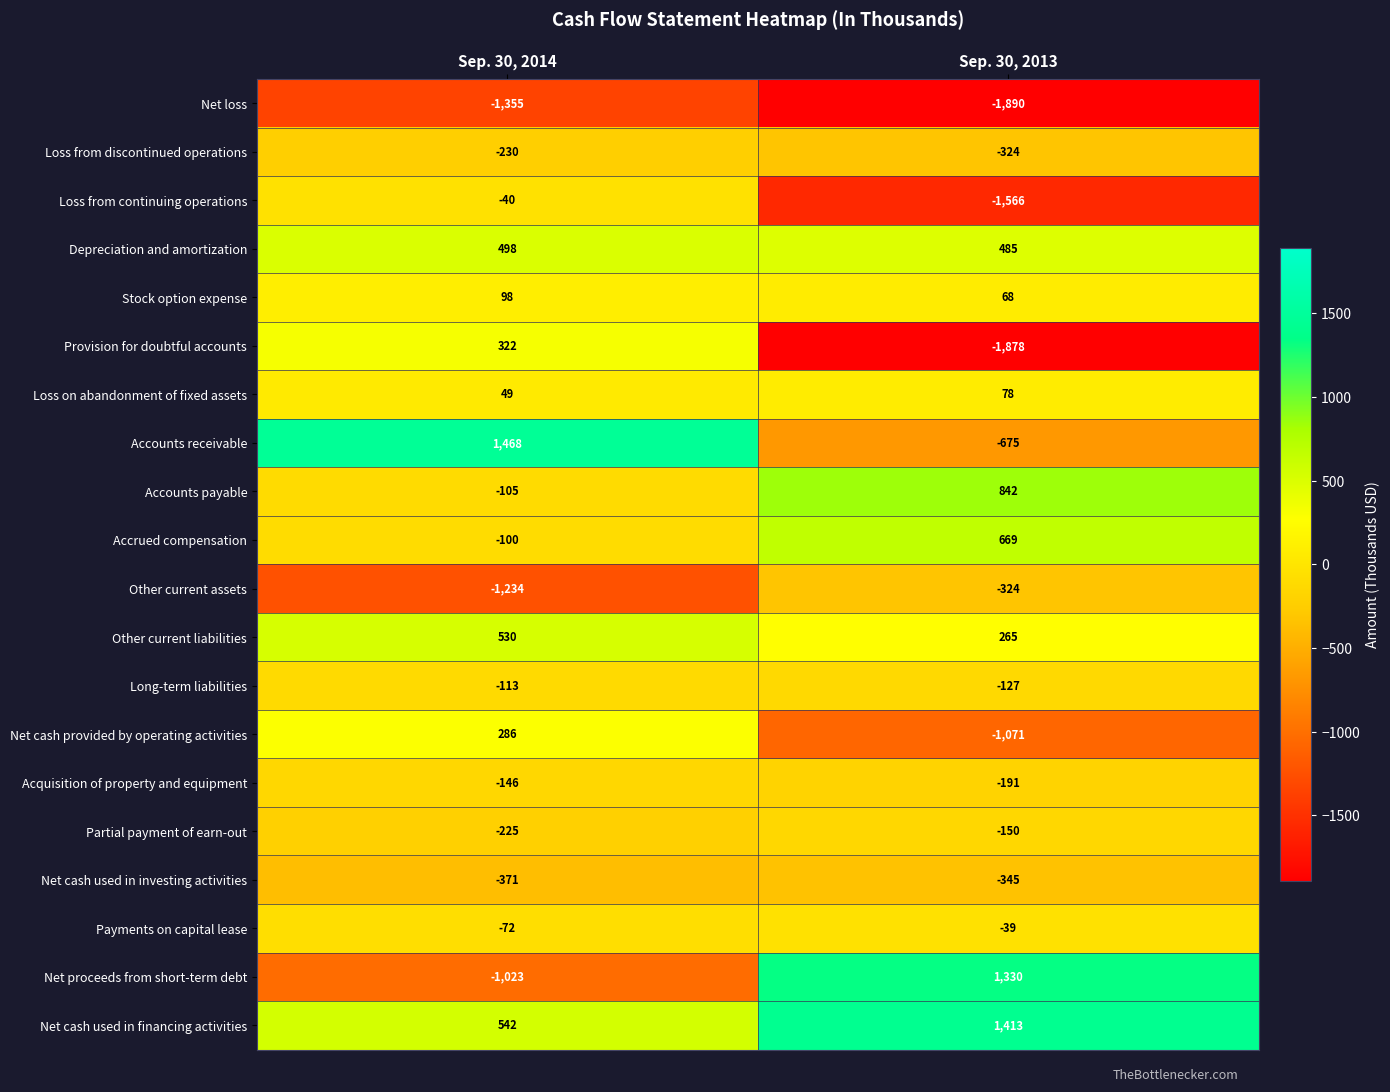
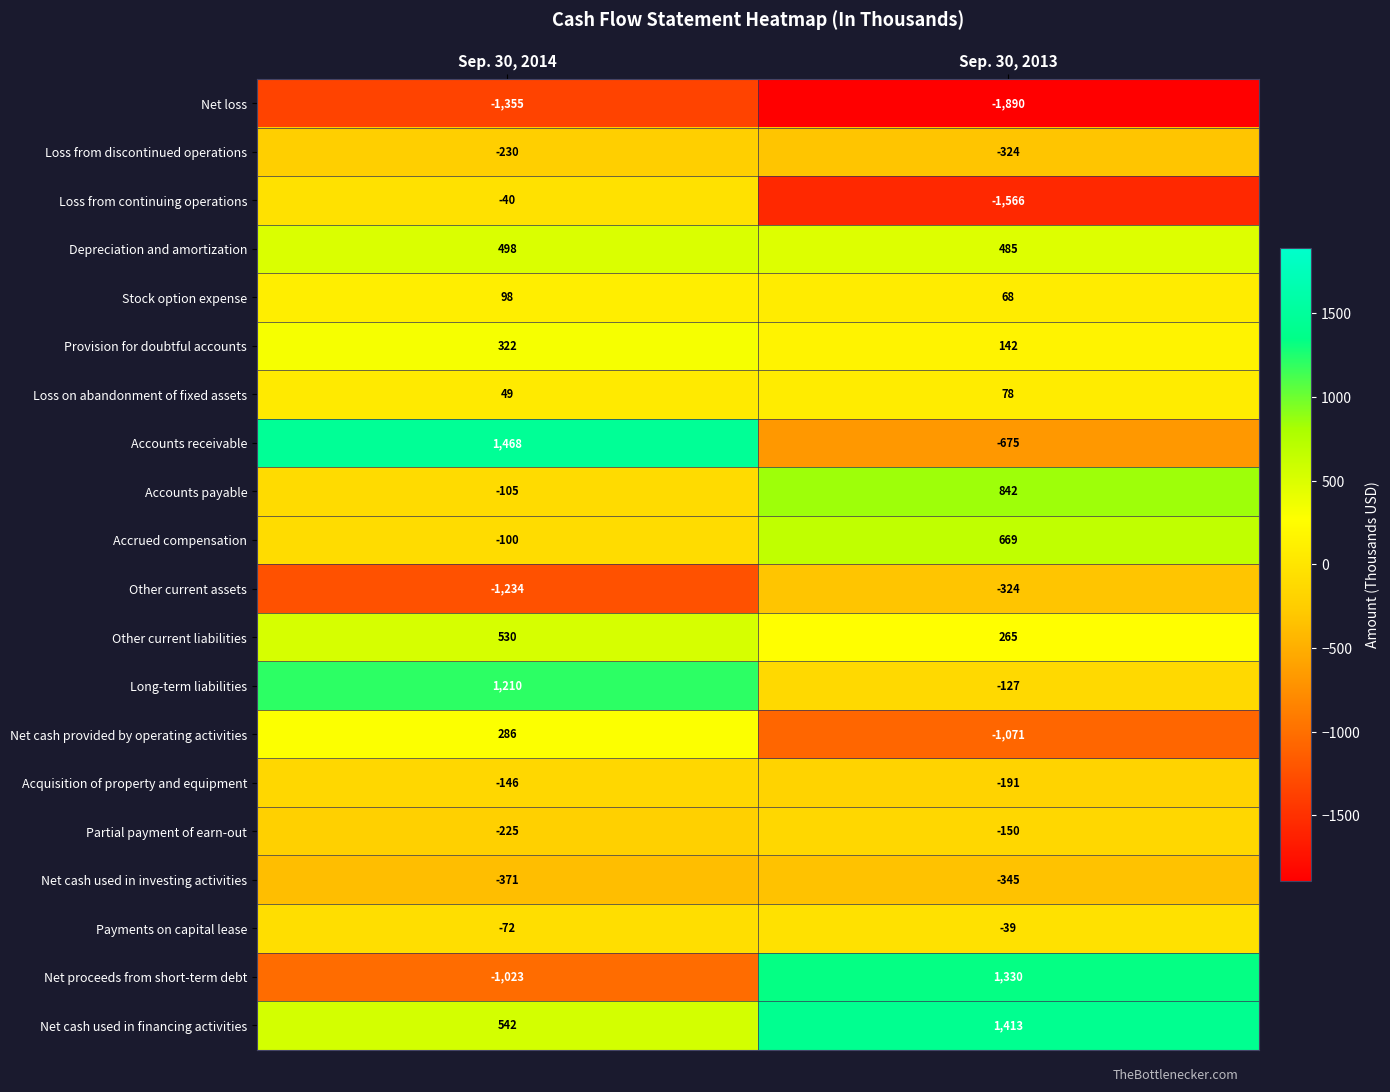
Provision for doubtful accounts, Sep. 30, 2013: -1,878 -> 142
Long-term liabilities, Sep. 30, 2014: -113 -> 1,210
